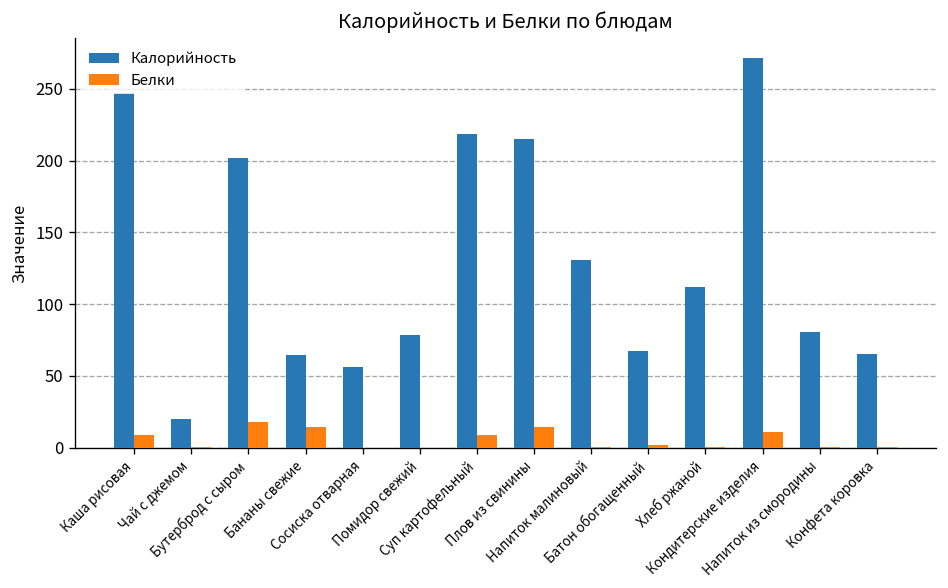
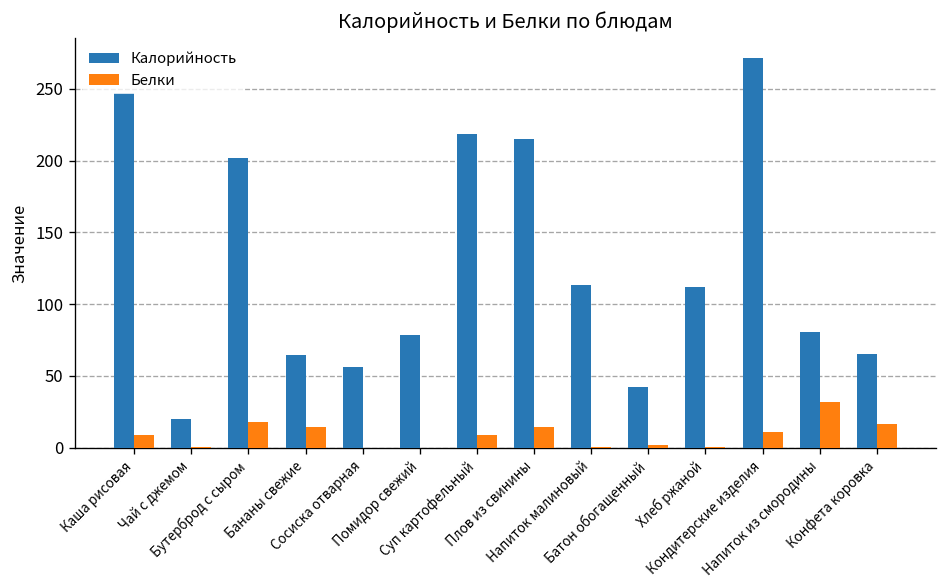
Калорийность, Напиток малиновый: 131 -> 113
Калорийность, Батон обогащенный: 67 -> 42
Белки, Напиток из смородины: 1 -> 32
Белки, Конфета коровка: 1 -> 16
